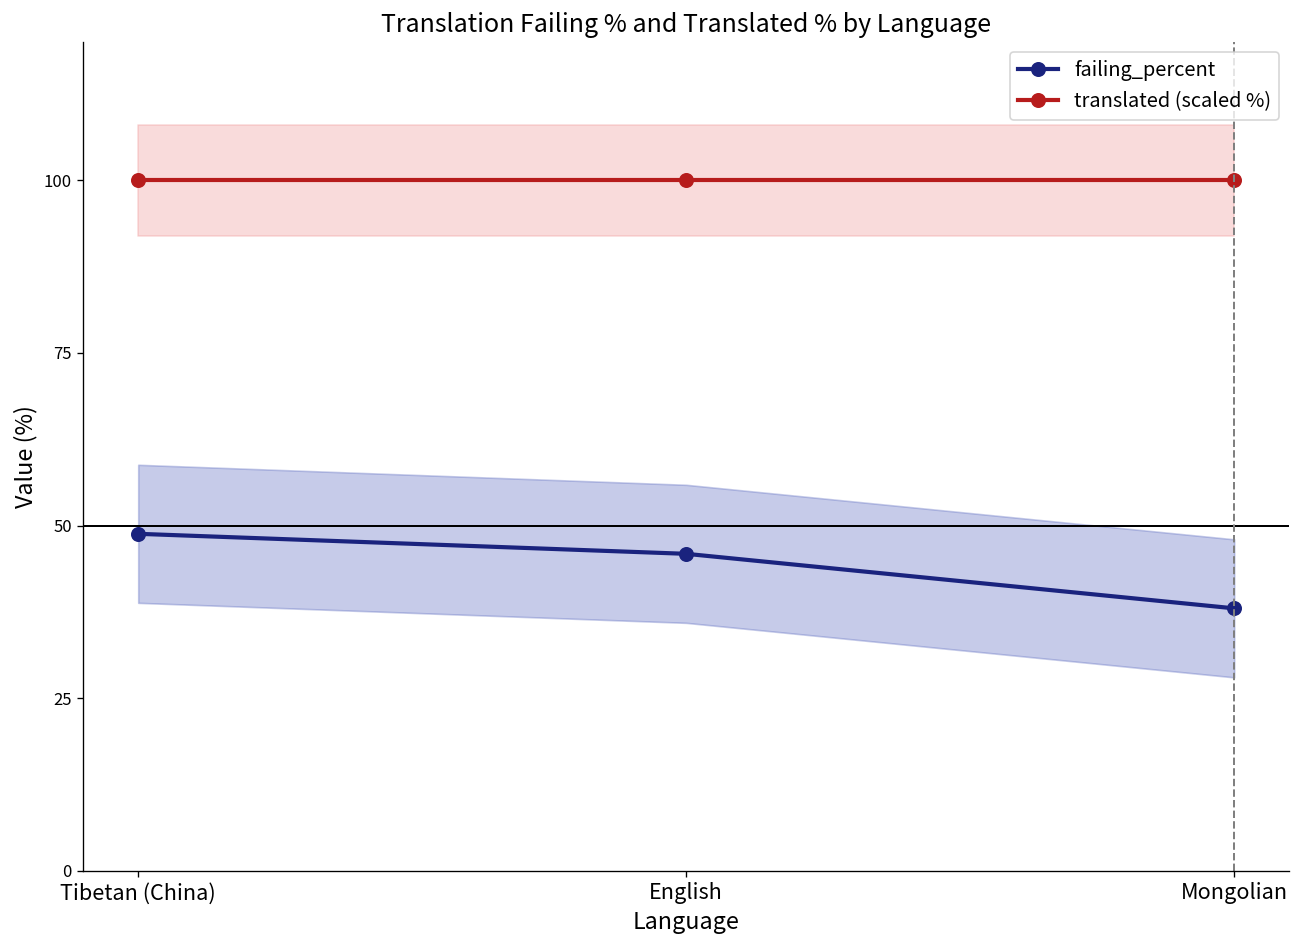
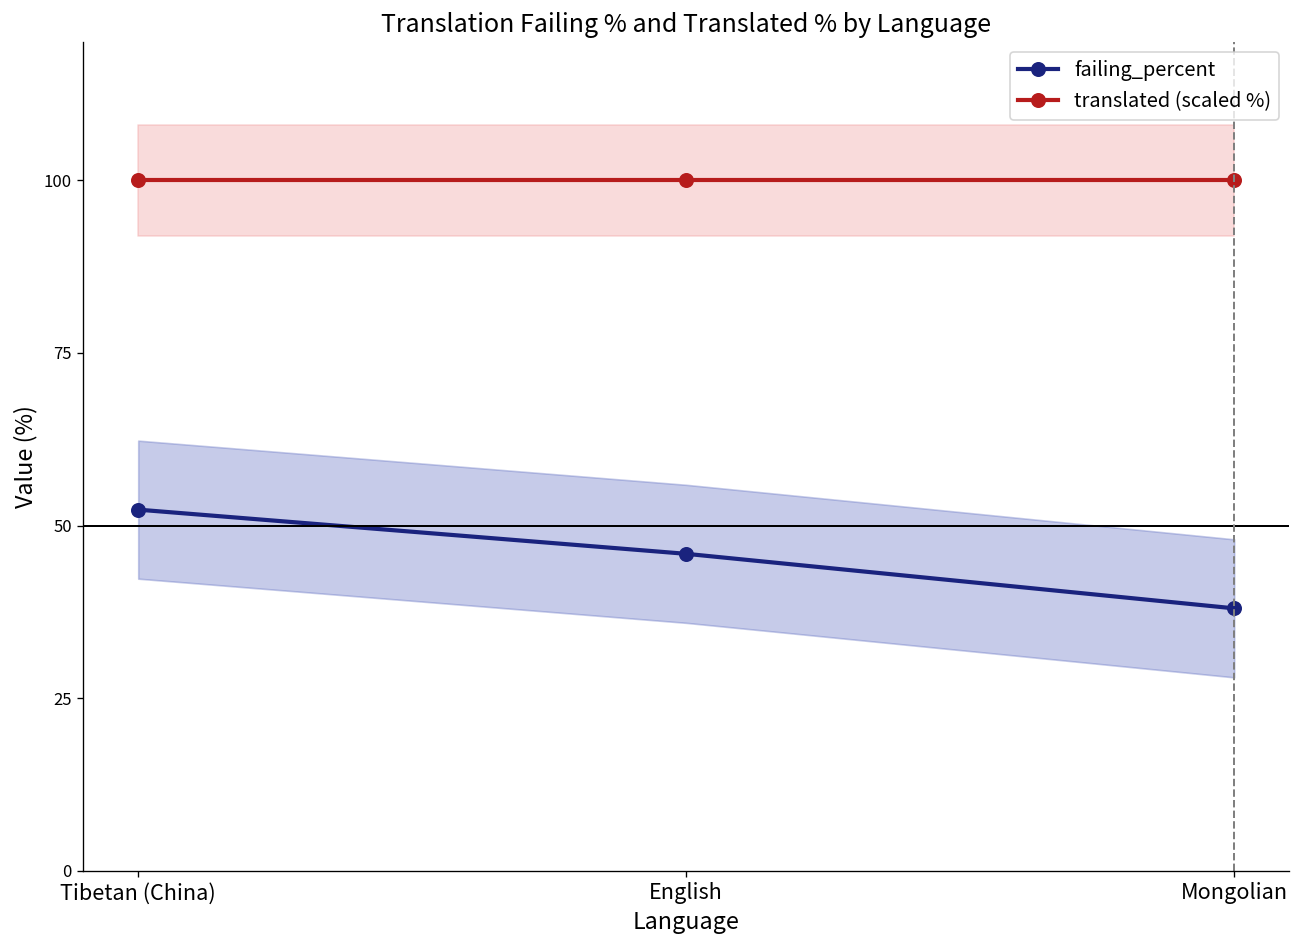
failing_percent, Tibetan (China): 49 -> 52
